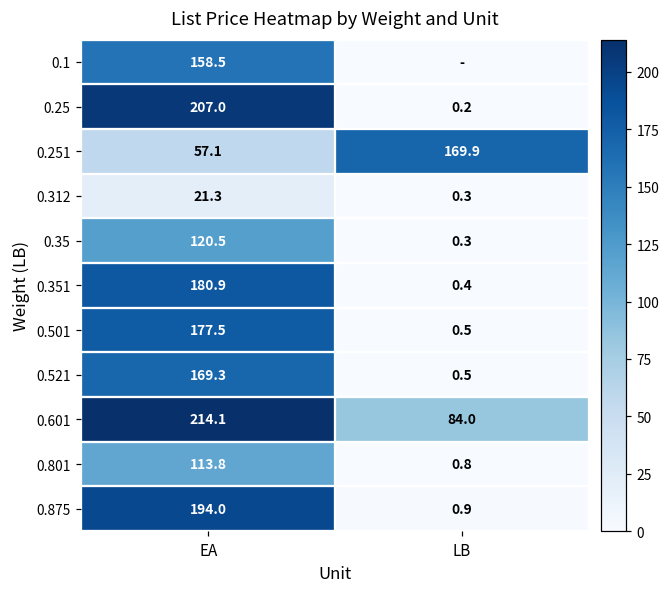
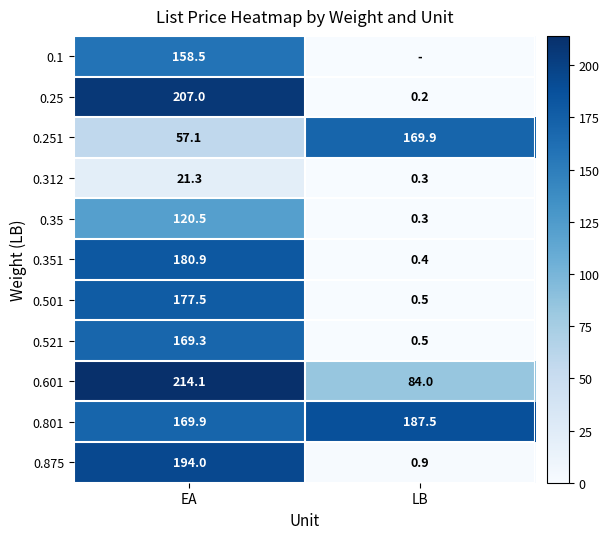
0.801, EA: 113.8 -> 169.9
0.801, LB: 0.8 -> 187.5
